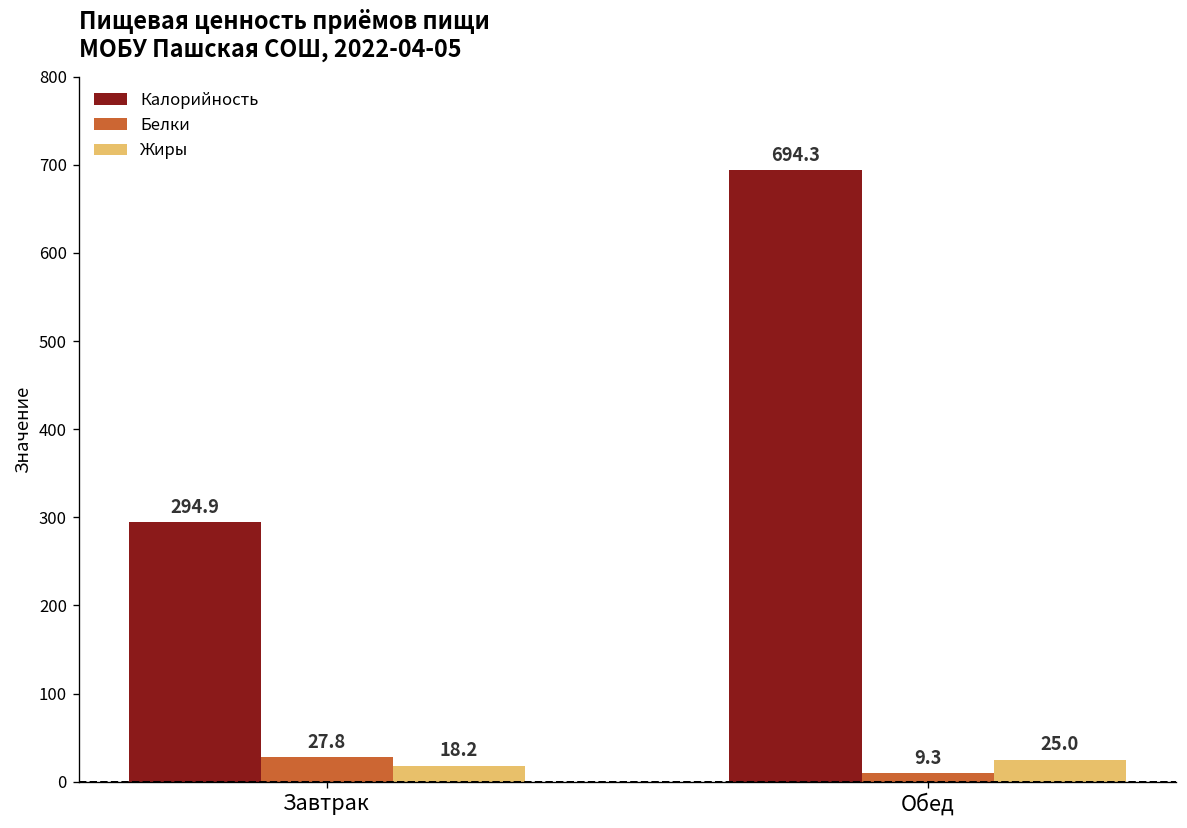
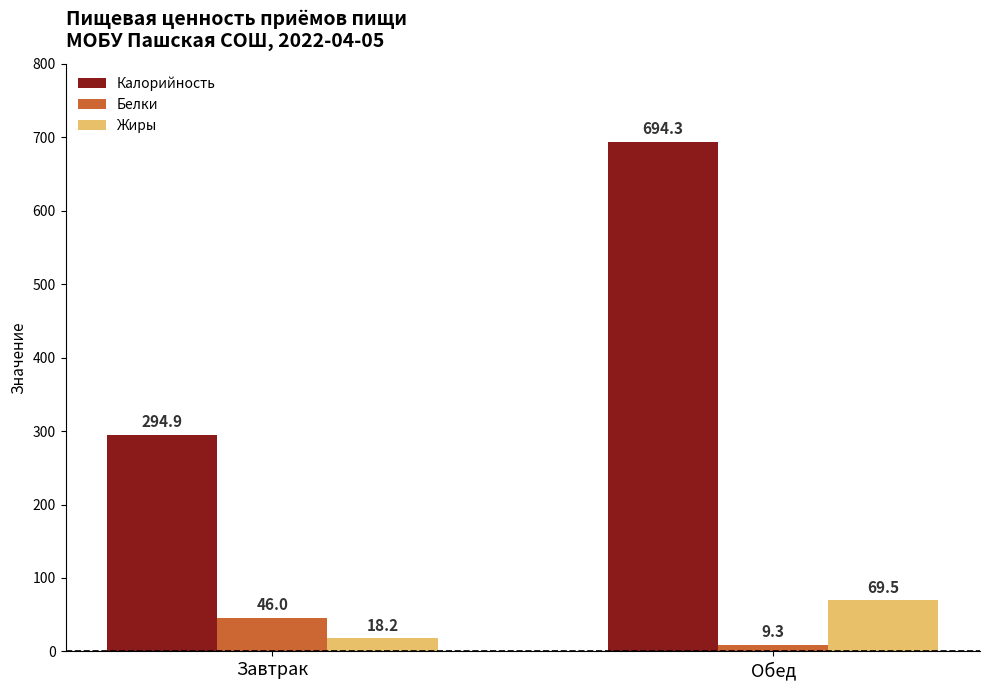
Белки, Завтрак: 27.8 -> 46.0
Жиры, Обед: 25.0 -> 69.5
